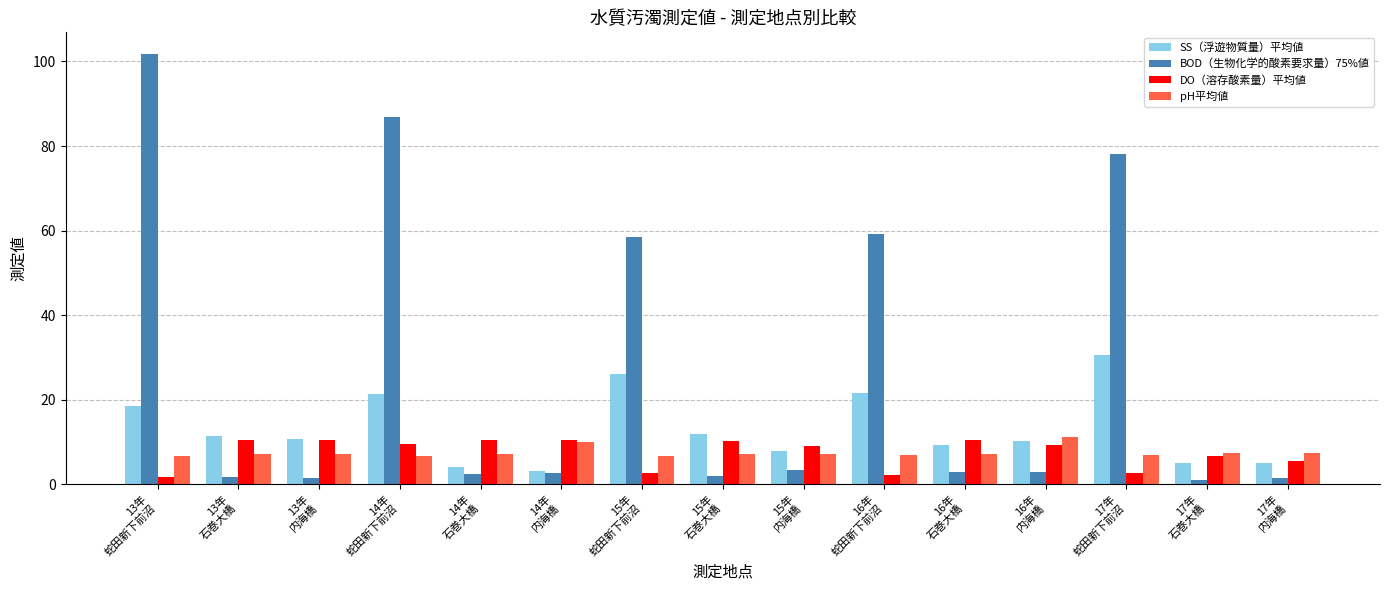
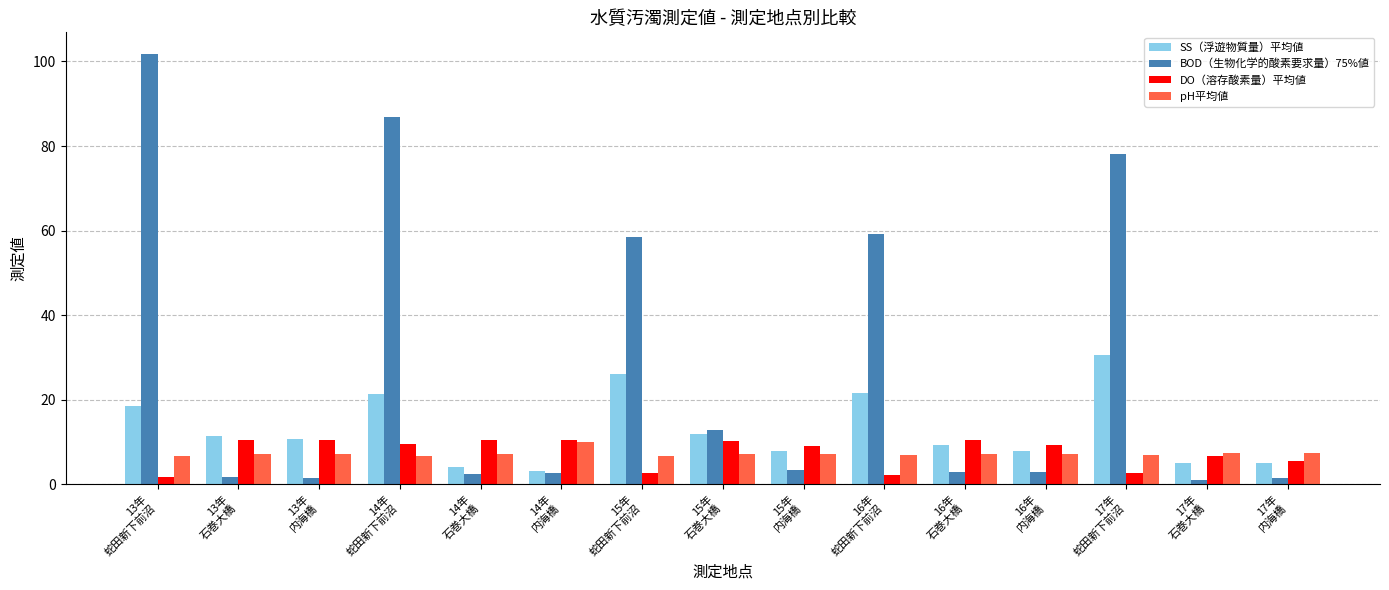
BOD（生物化学的酸素要求量）75%値, 15年 石巻大橋: 2 -> 13
SS（浮遊物質量）平均値, 16年 内海橋: 10 -> 8
pH平均値, 16年 内海橋: 11 -> 7
